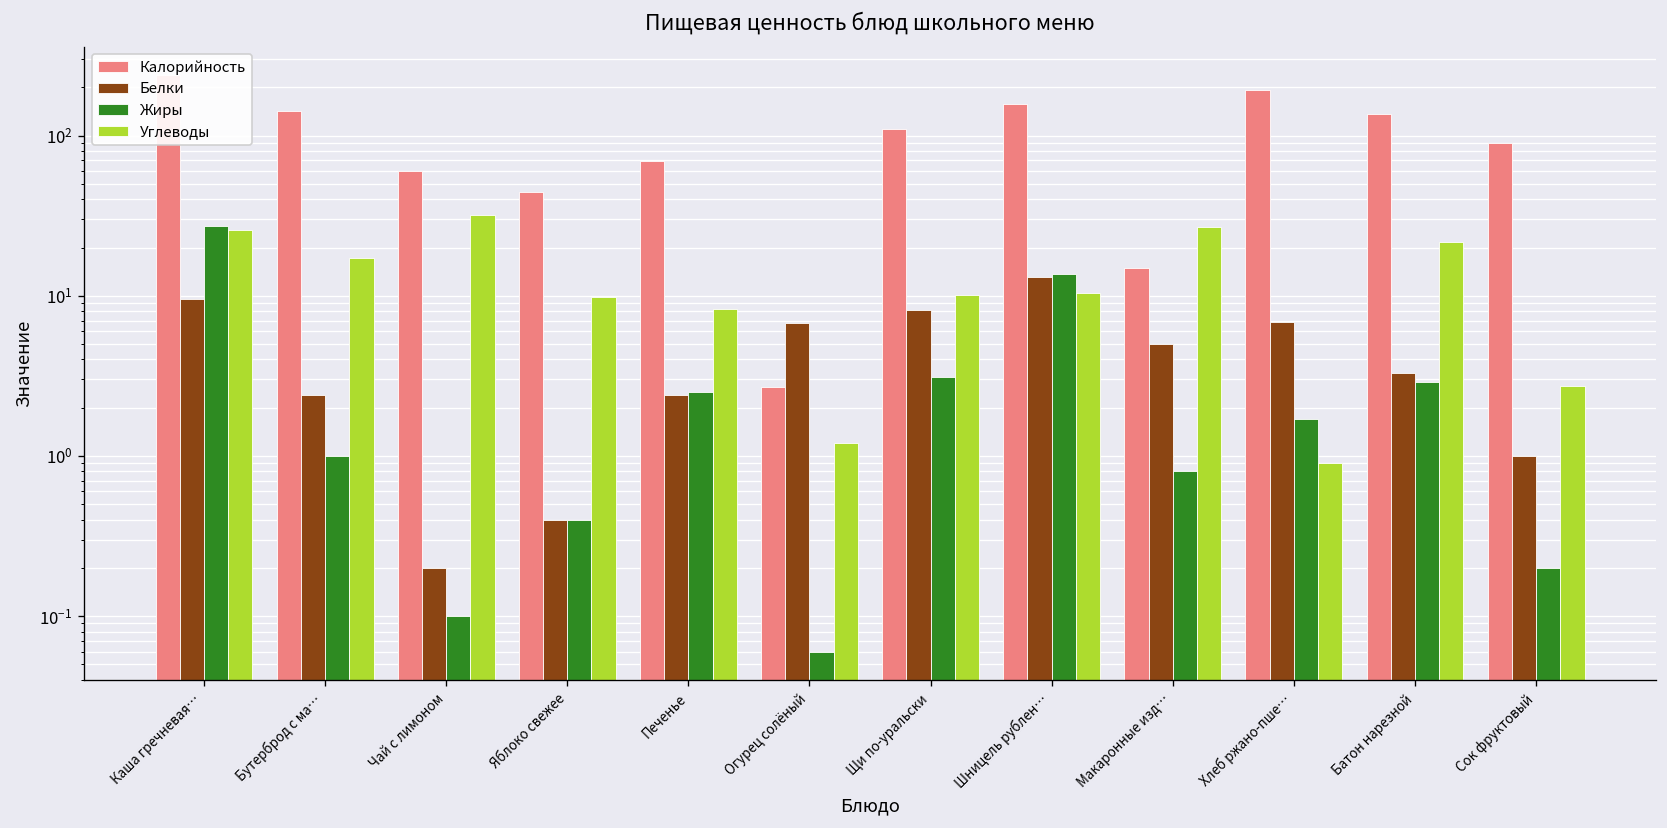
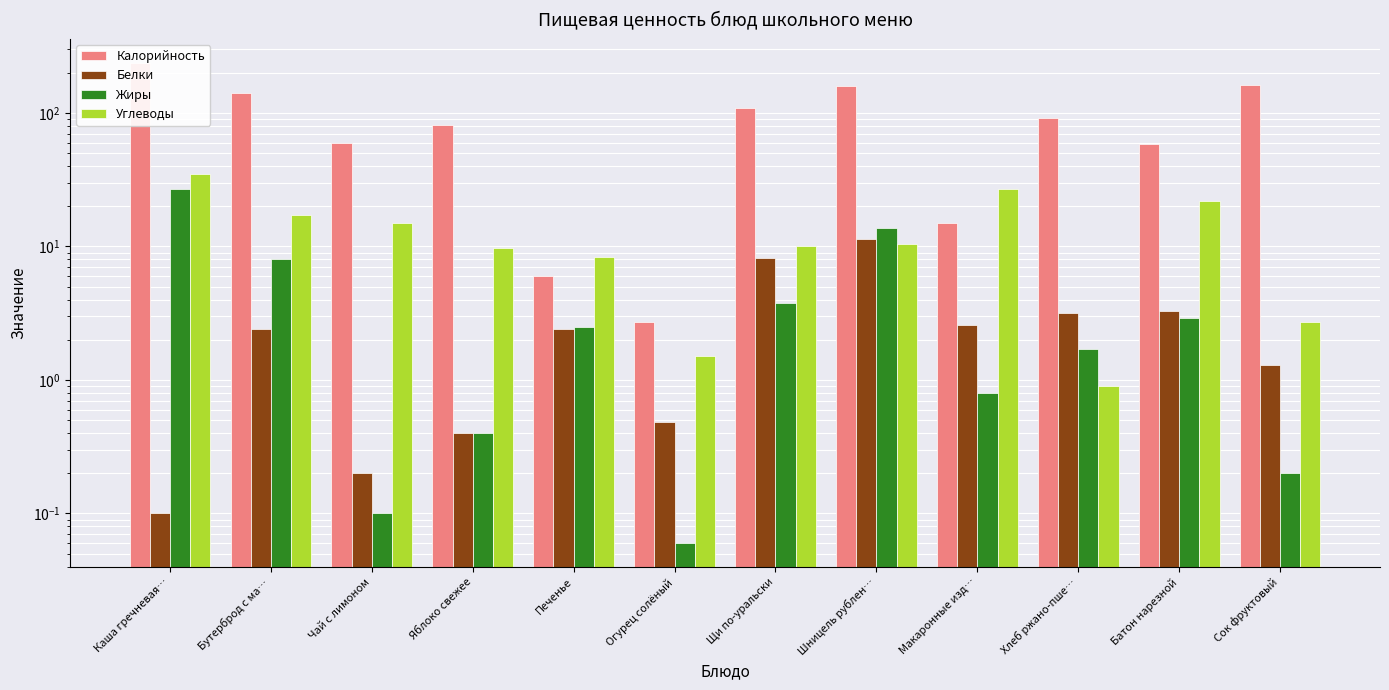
Белки, Каша гречневая…: 10 -> 0.1
Углеводы, Каша гречневая…: 26 -> 35
Жиры, Бутерброд с ма…: 1.0 -> 8
Углеводы, Чай с лимоном: 32 -> 15
Калорийность, Яблоко свежее: 44 -> 80
Калорийность, Печенье: 70 -> 6
Белки, Огурец солёный: 7 -> 0.48
Углеводы, Огурец солёный: 1.2 -> 1.5
Жиры, Щи по-уральски: 3.1 -> 3.8
Белки, Шницель рублен…: 13 -> 11
Белки, Макаронные изд…: 5.0 -> 2.6
Калорийность, Хлеб ржано-пше…: 190 -> 90
Белки, Хлеб ржано-пше…: 7 -> 3.2
Калорийность, Батон нарезной: 140 -> 60
Калорийность, Сок фруктовый: 90 -> 160
Белки, Сок фруктовый: 1.0 -> 1.3
